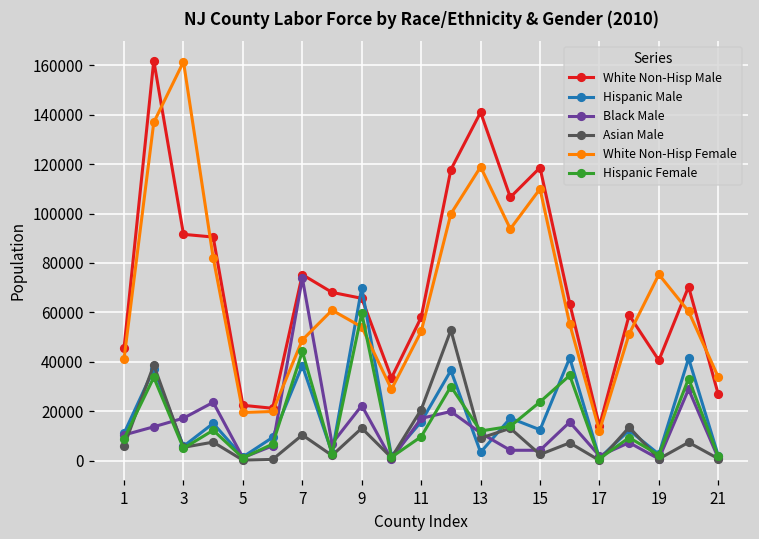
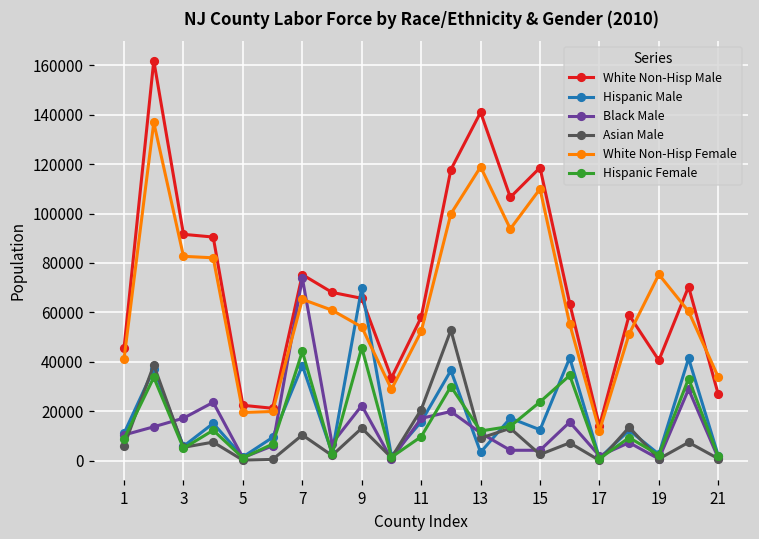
White Non-Hisp Female, 3: 161000 -> 83000
White Non-Hisp Female, 7: 49000 -> 65000
Hispanic Female, 9: 60000 -> 46000
